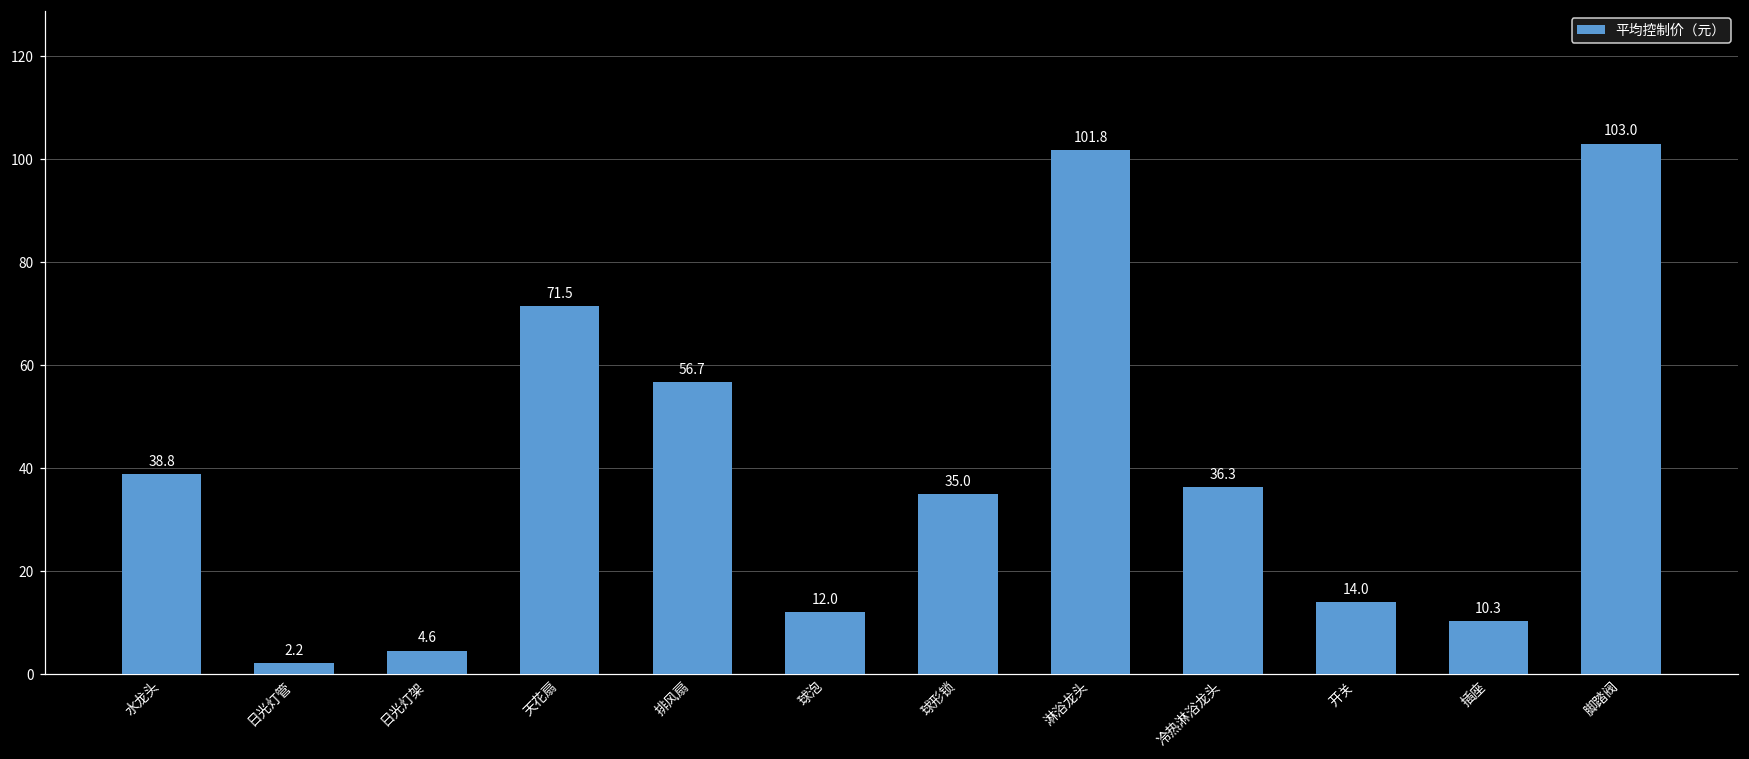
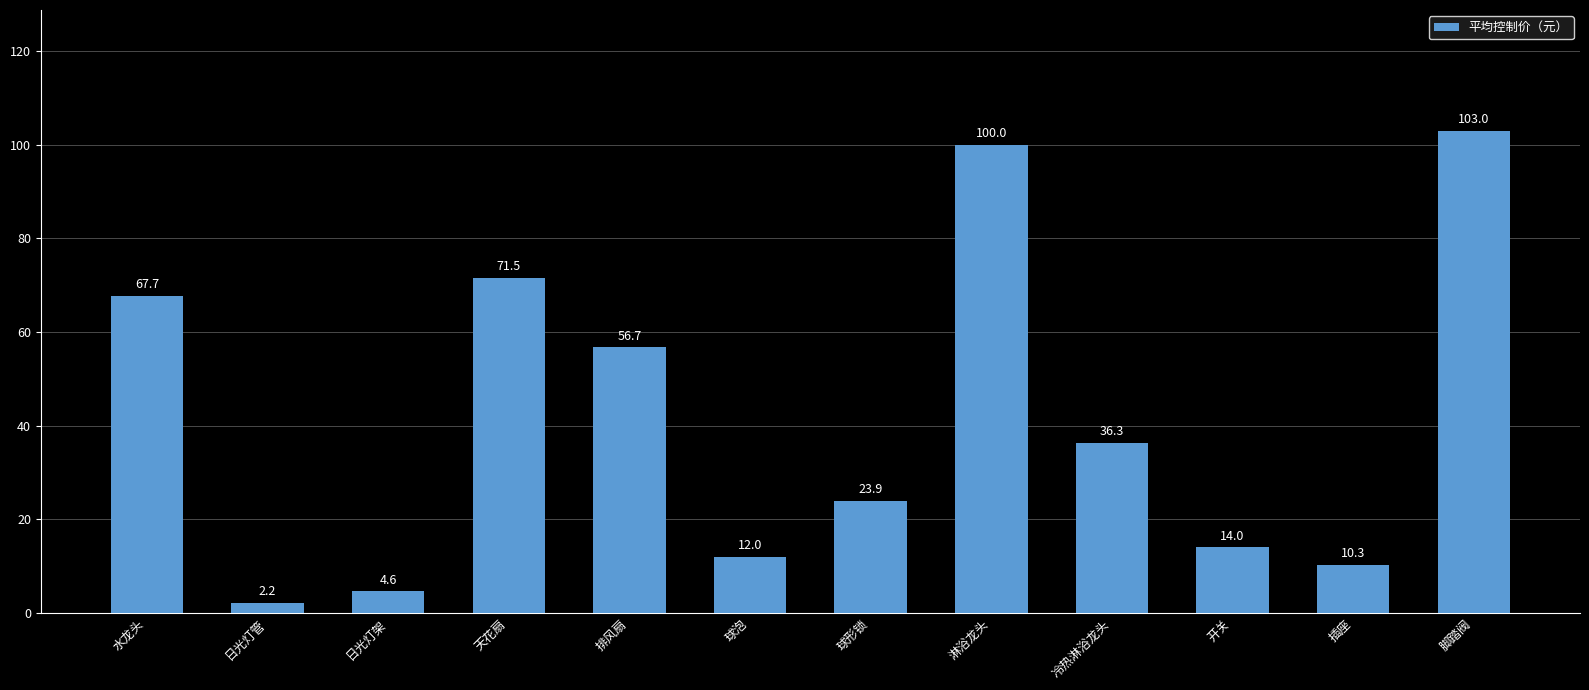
水龙头: 38.8 -> 67.7
球形锁: 35.0 -> 23.9
淋浴龙头: 101.8 -> 100.0
